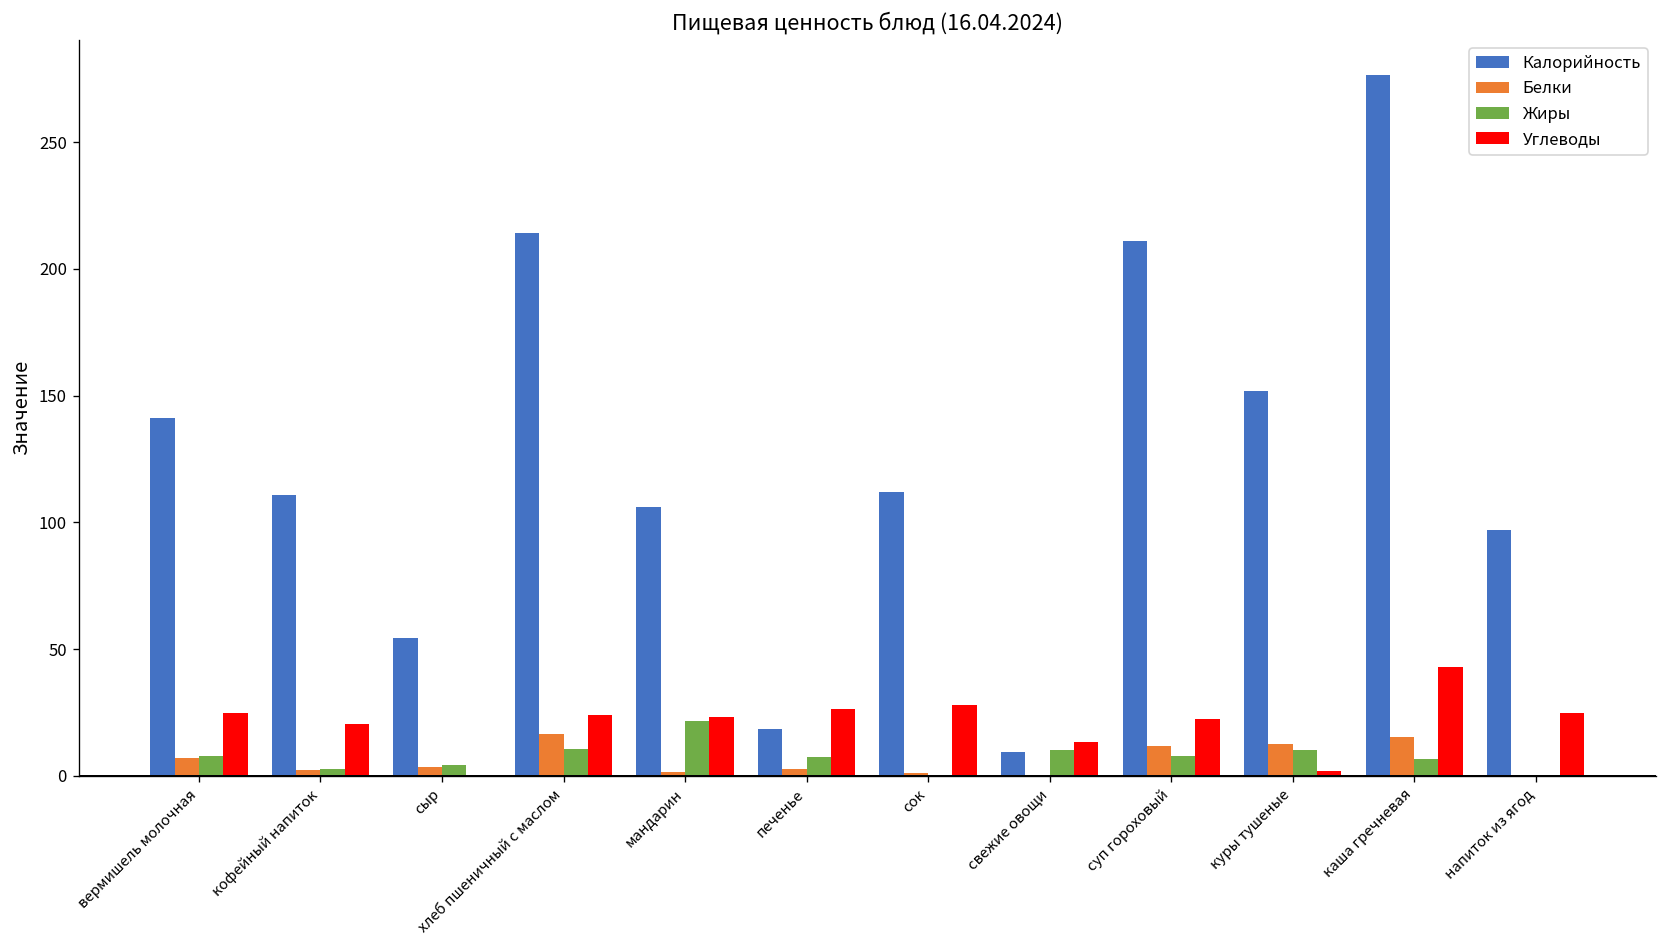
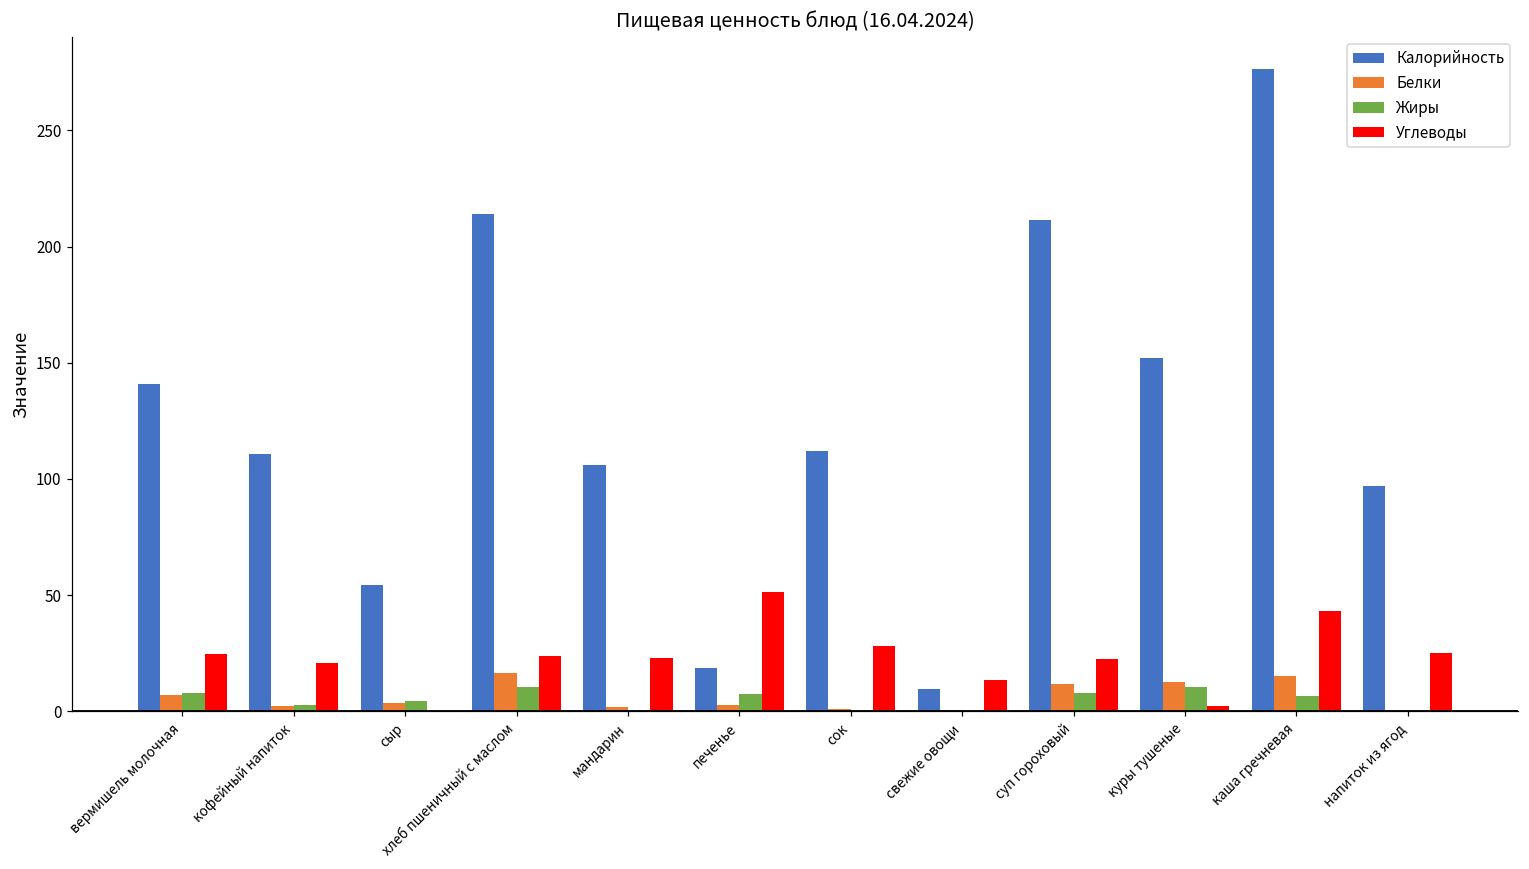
Жиры, мандарин: 22 -> 0
Углеводы, печенье: 26 -> 51
Жиры, свежие овощи: 10 -> 0
